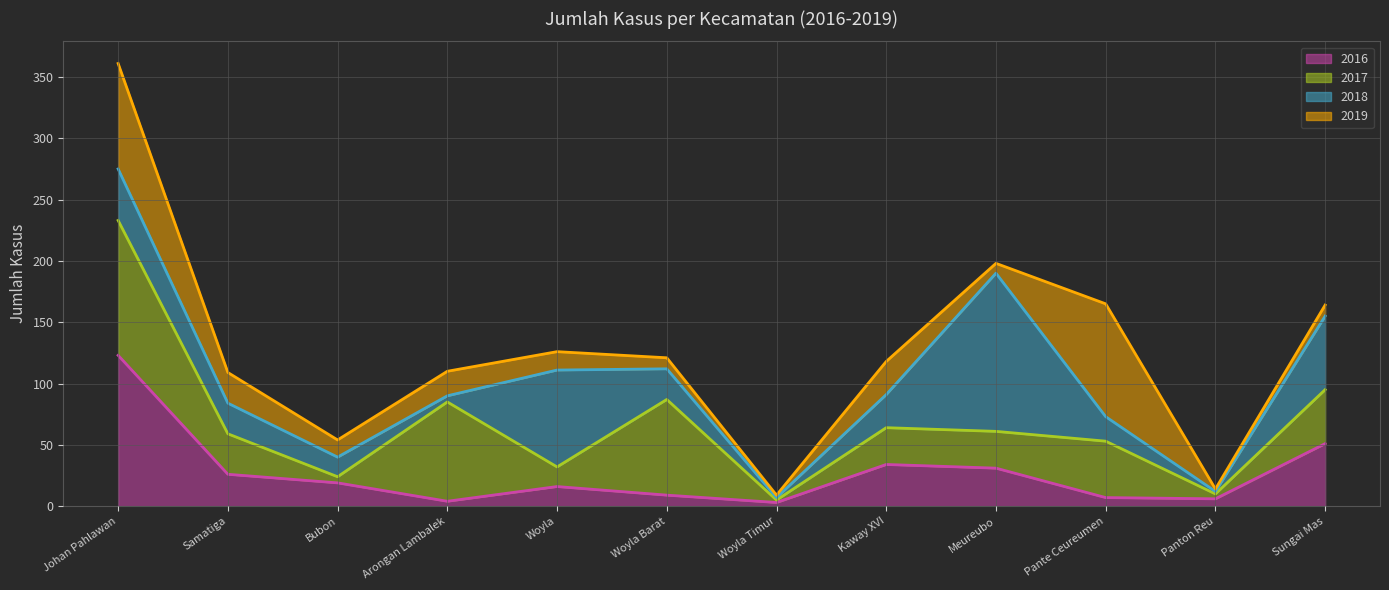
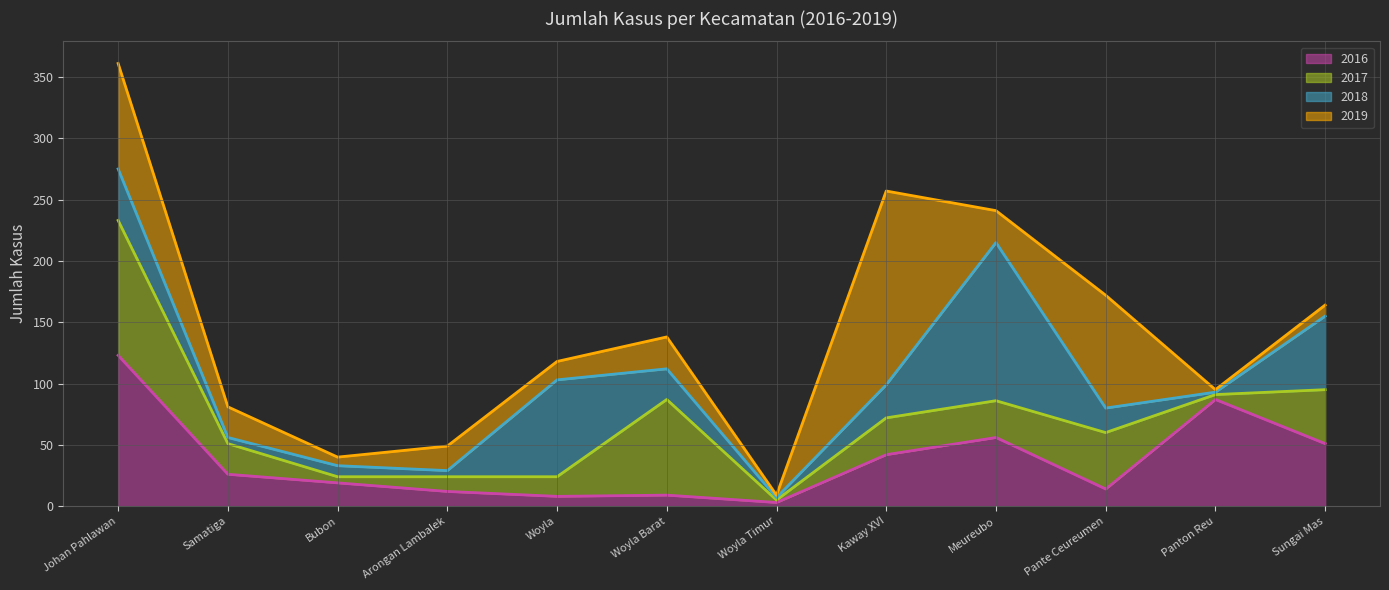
2017, Samatiga: 33 -> 25
2018, Samatiga: 25 -> 5
2018, Bubon: 16 -> 9
2019, Bubon: 14 -> 7
2016, Arongan Lambalek: 4 -> 12
2017, Arongan Lambalek: 81 -> 12
2016, Woyla: 16 -> 8
2019, Woyla Barat: 9 -> 26
2016, Kaway XVI: 34 -> 42
2019, Kaway XVI: 27 -> 158
2016, Meureubo: 31 -> 56
2019, Meureubo: 8 -> 26
2016, Pante Ceureumen: 7 -> 14
2016, Panton Reu: 6 -> 87
